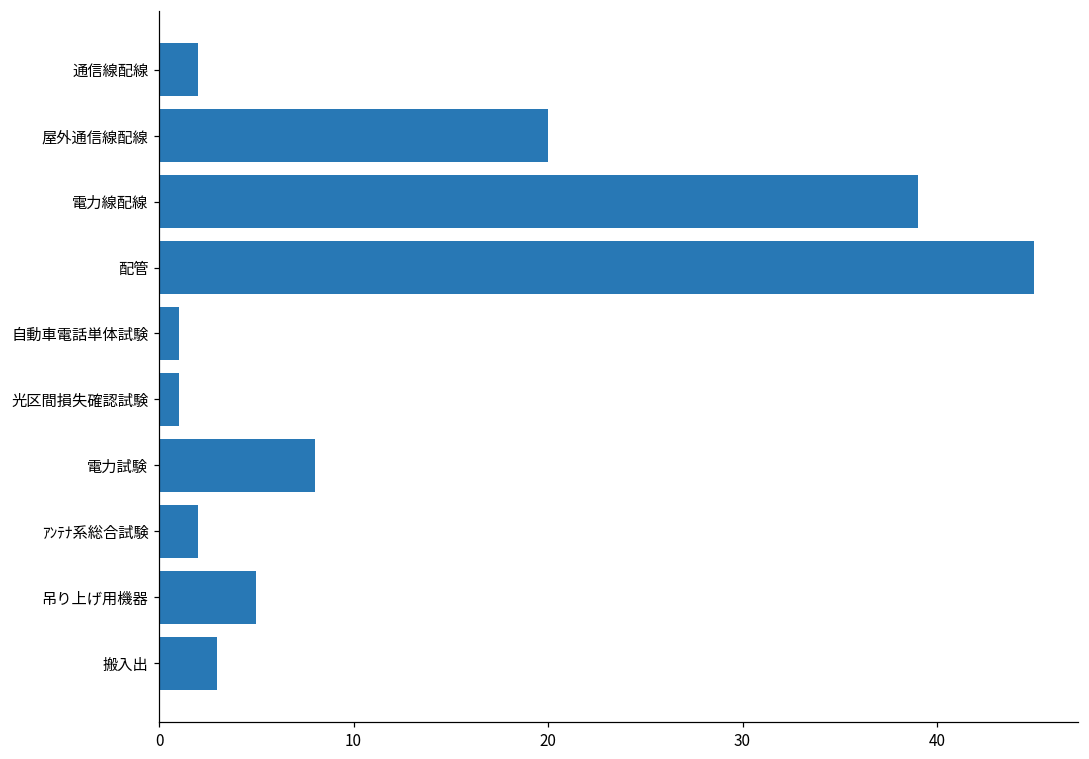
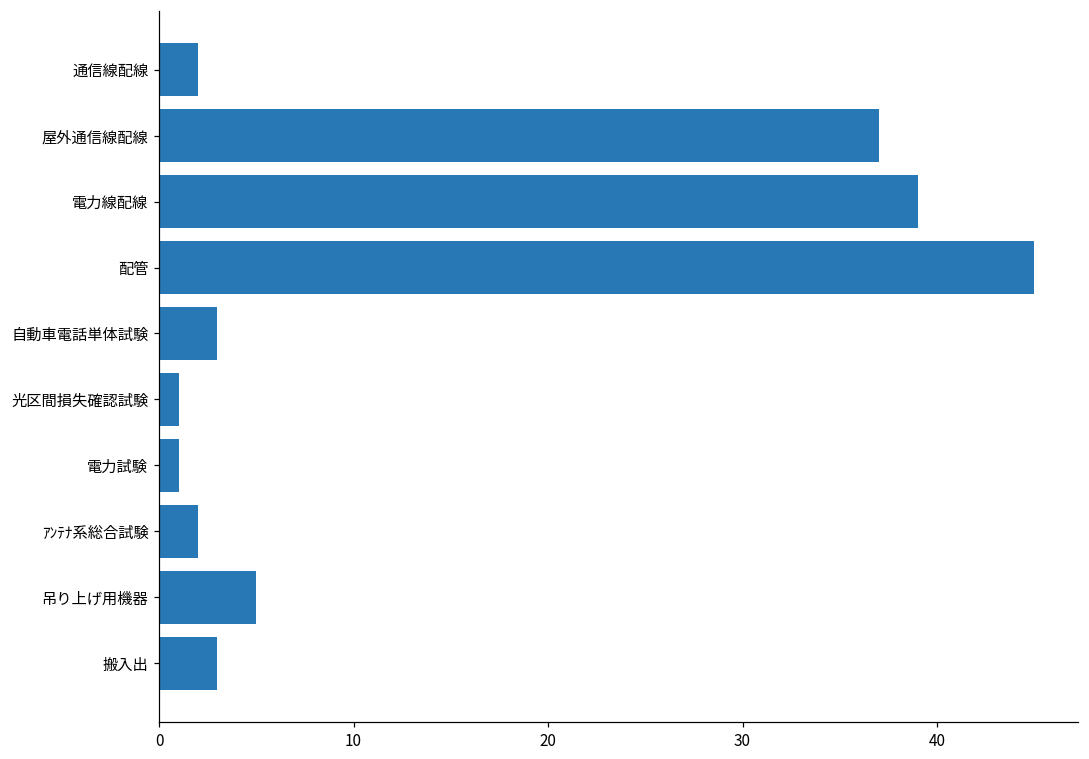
屋外通信線配線: 20 -> 37
自動車電話単体試験: 1 -> 3
電力試験: 8 -> 1
